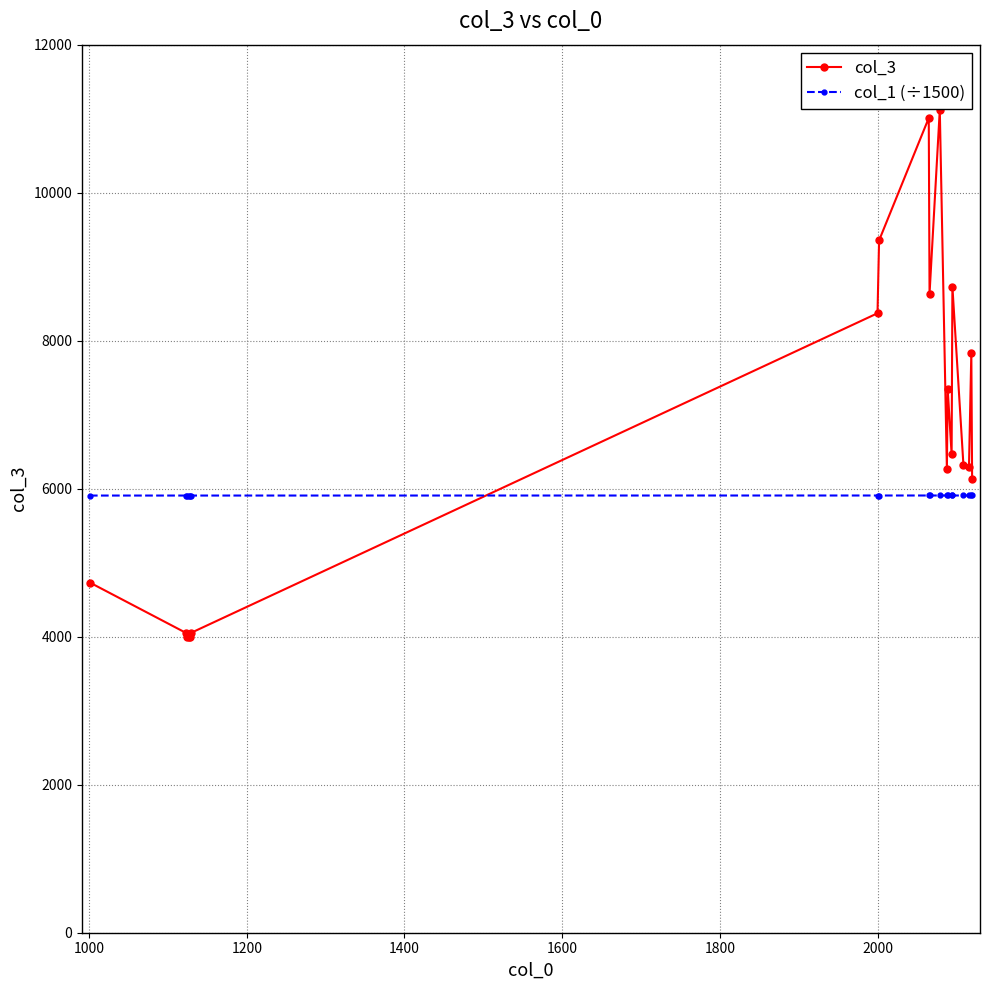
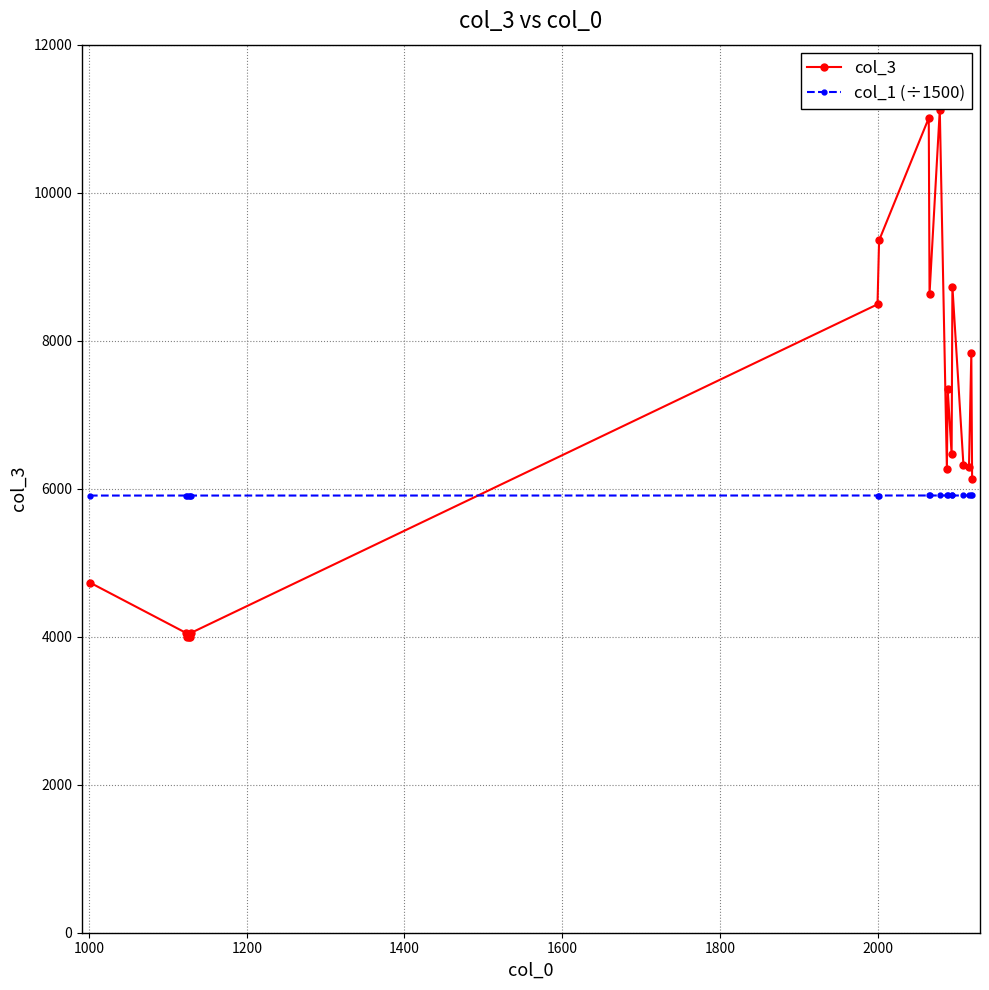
col_3, 2000: 8400 -> 8500
